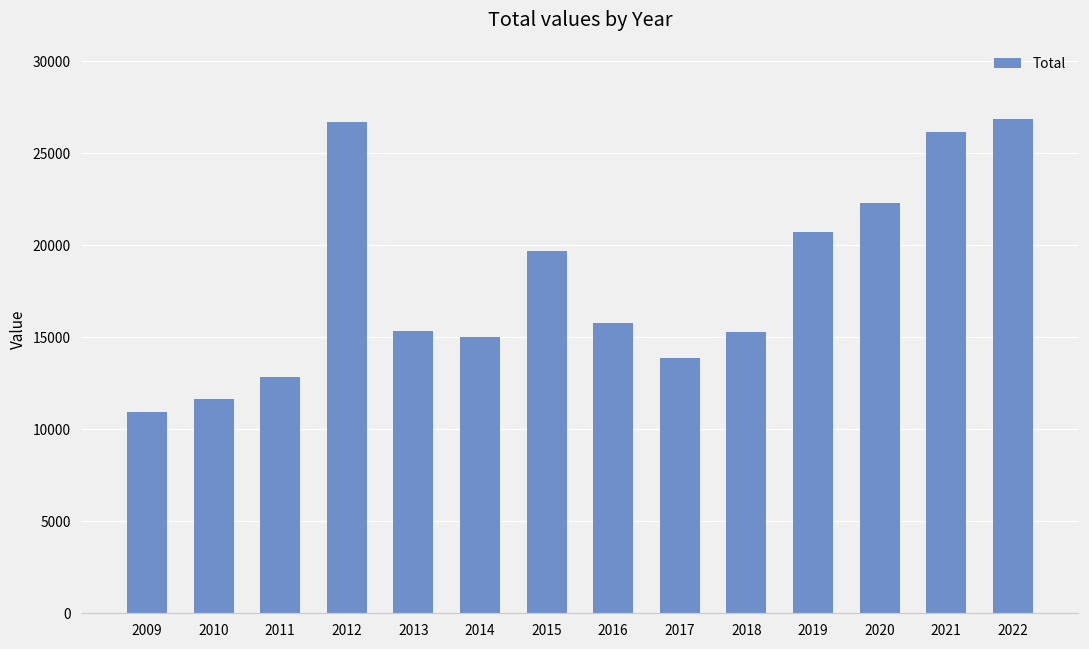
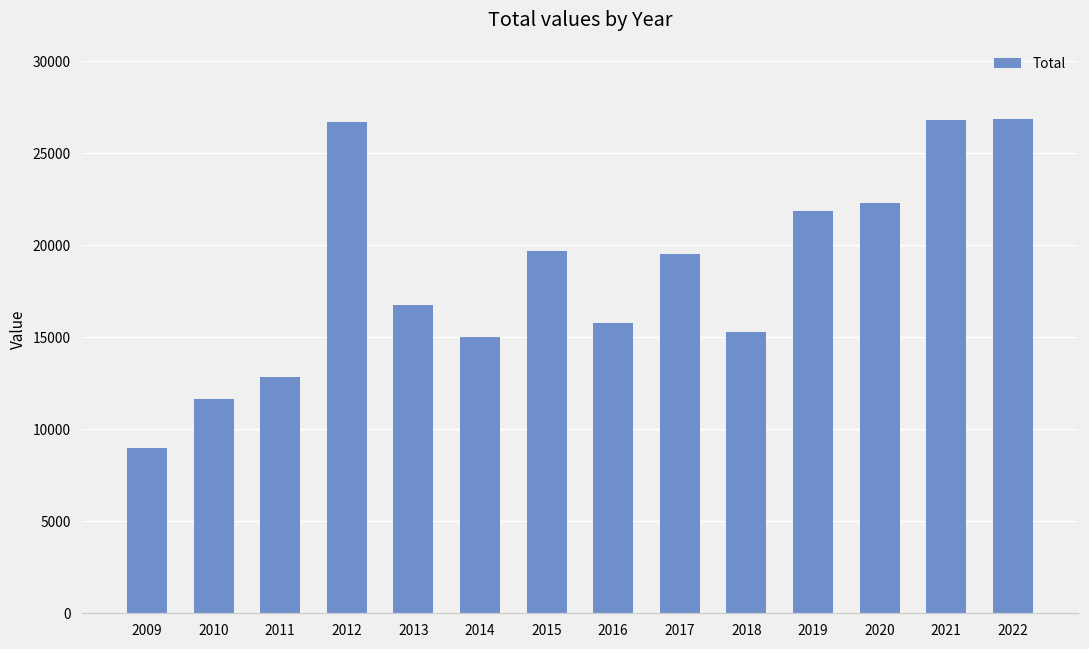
2009: 11000 -> 9000
2013: 15300 -> 16800
2017: 13900 -> 19500
2019: 20700 -> 21800
2021: 26100 -> 26800
